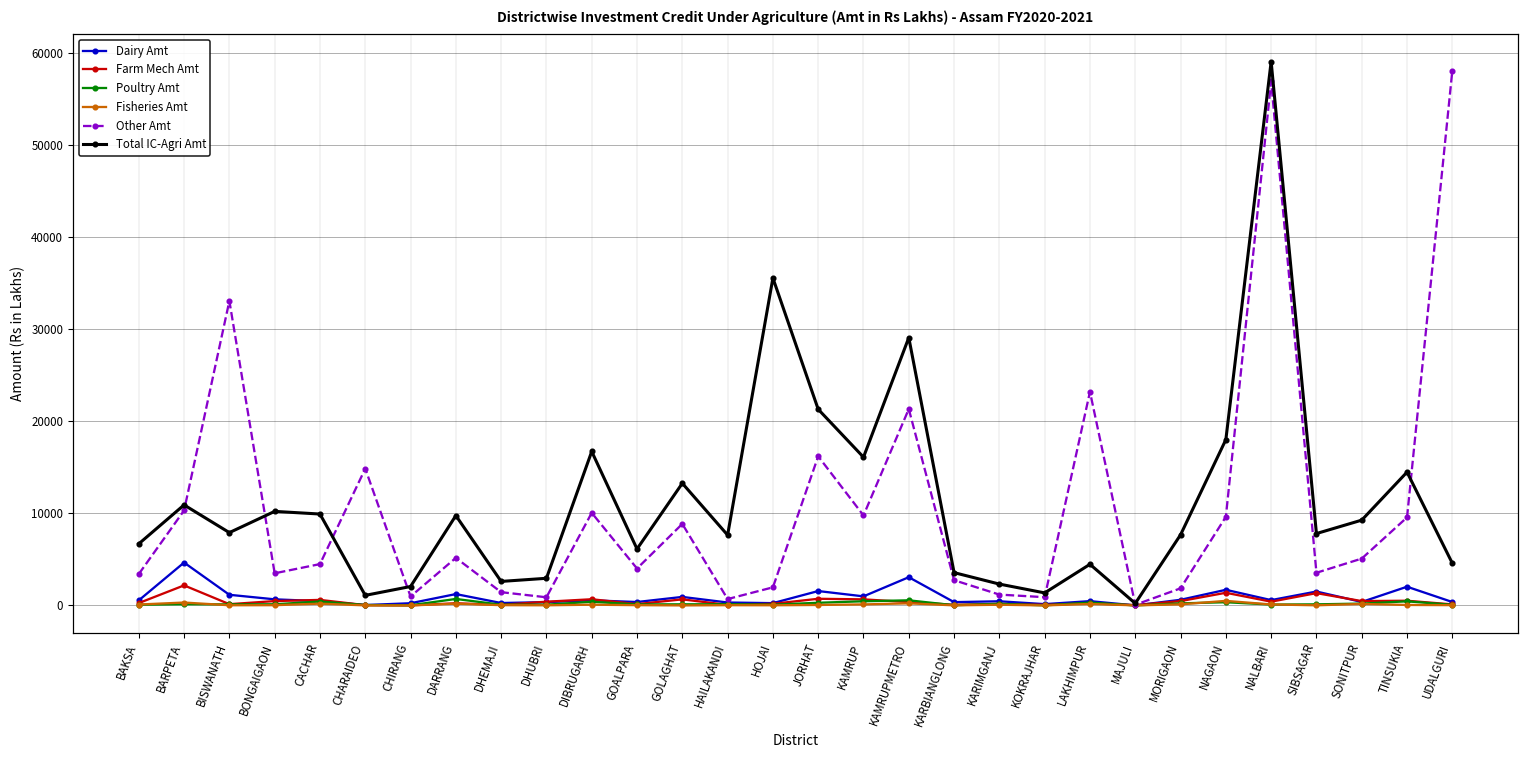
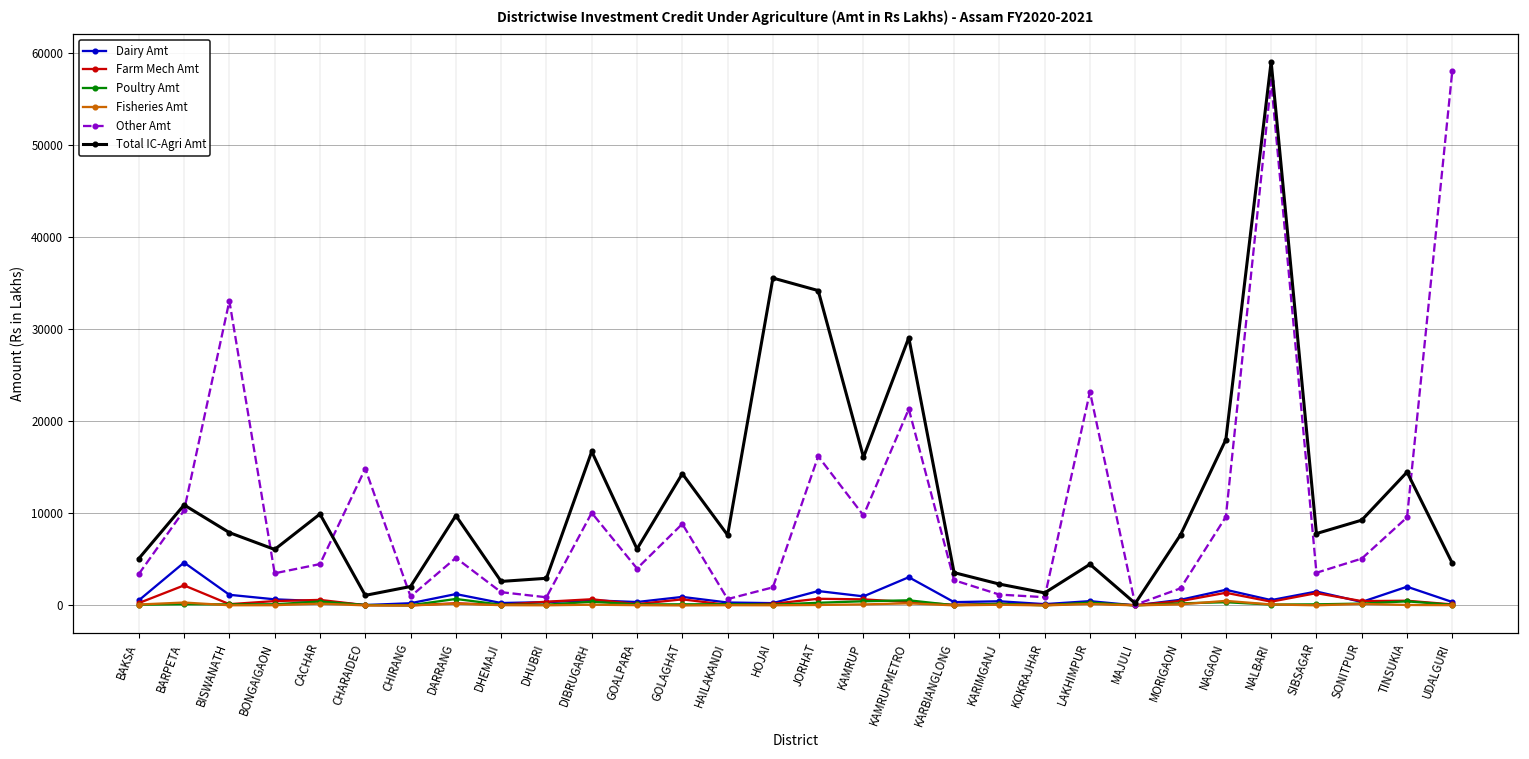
Total IC-Agri Amt, BAKSA: 7000 -> 5000
Total IC-Agri Amt, BONGAIGAON: 10000 -> 6000
Total IC-Agri Amt, GOLAGHAT: 13000 -> 14000
Total IC-Agri Amt, JORHAT: 21000 -> 34000
